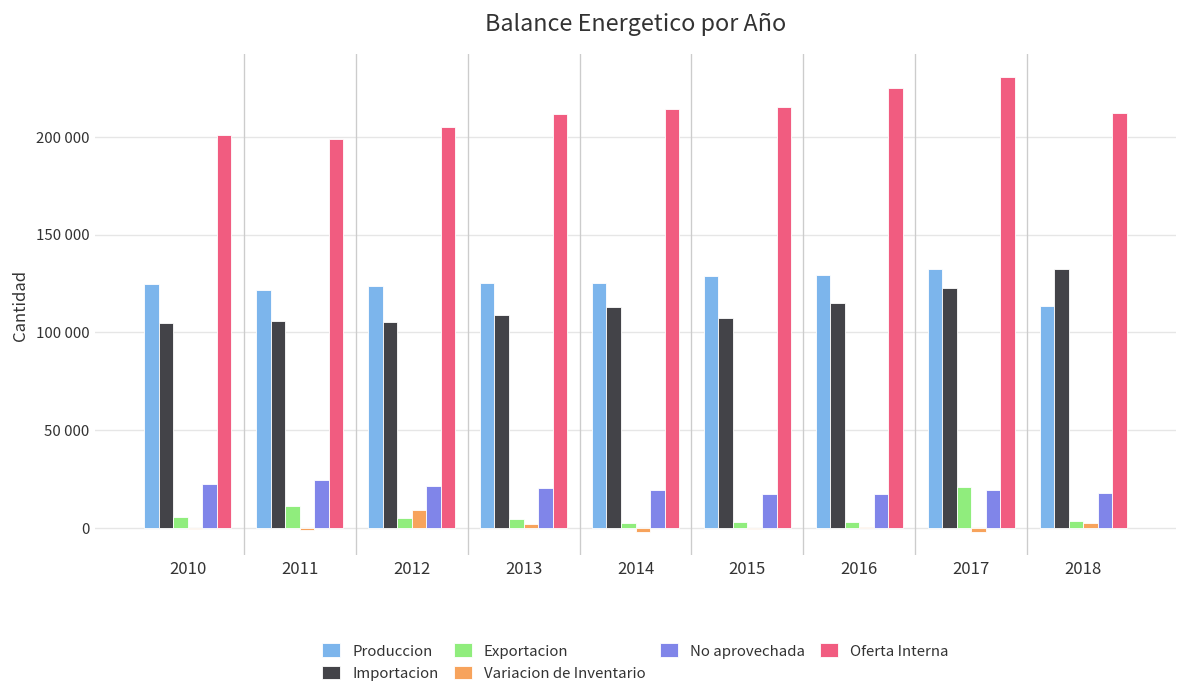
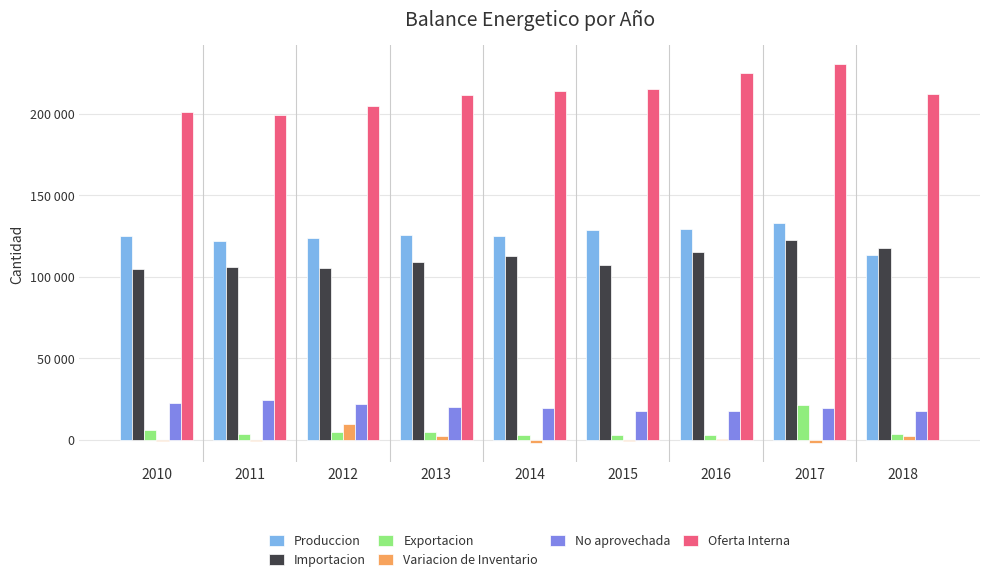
Exportacion, 2011: 11000 -> 3000
Importacion, 2018: 133000 -> 118000
